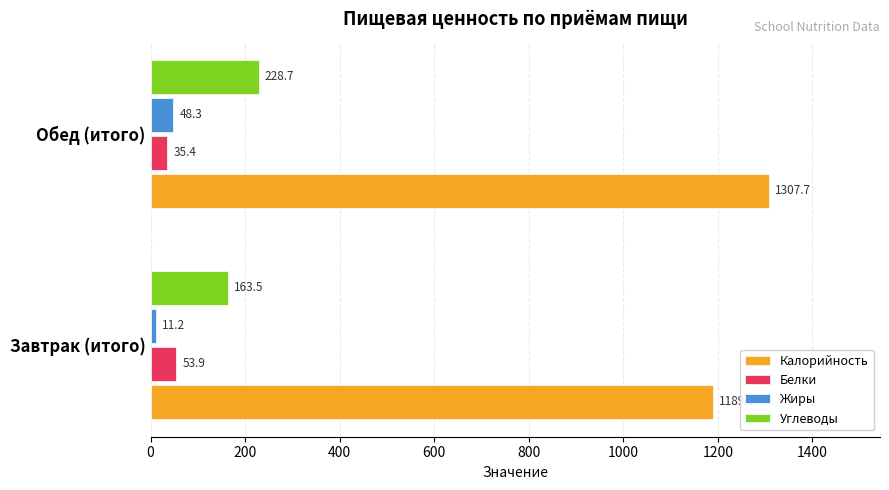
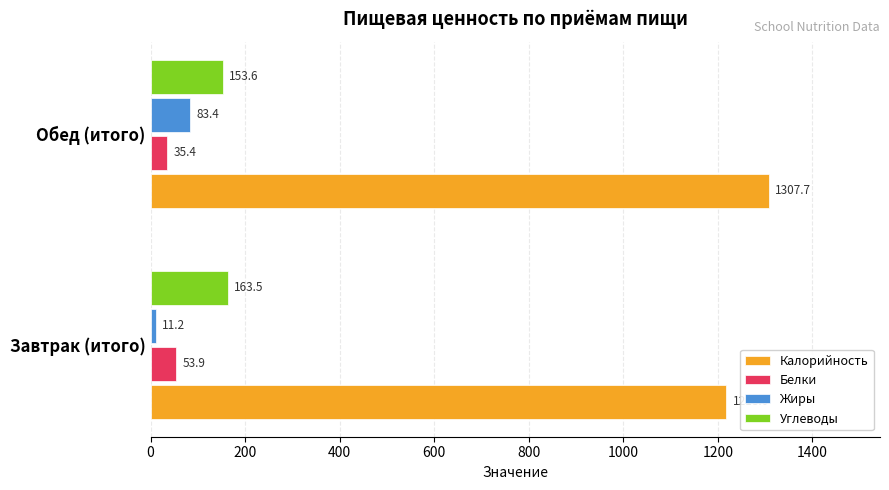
Углеводы, Обед (итого): 228.7 -> 153.6
Жиры, Обед (итого): 48.3 -> 83.4
Калорийность, Завтрак (итого): 1190 -> 1220
